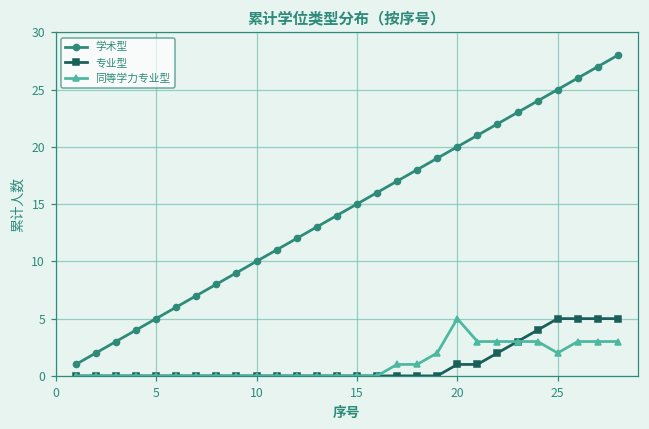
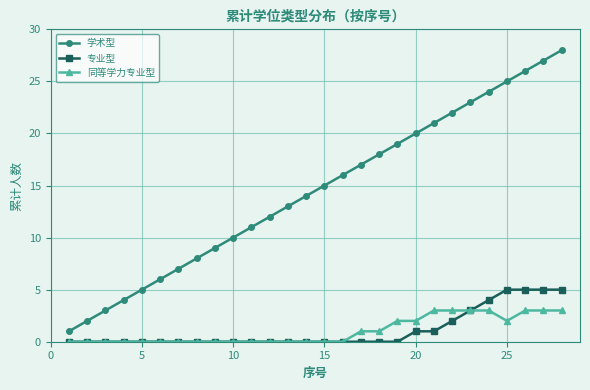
同等学力专业型, 20: 5 -> 2
